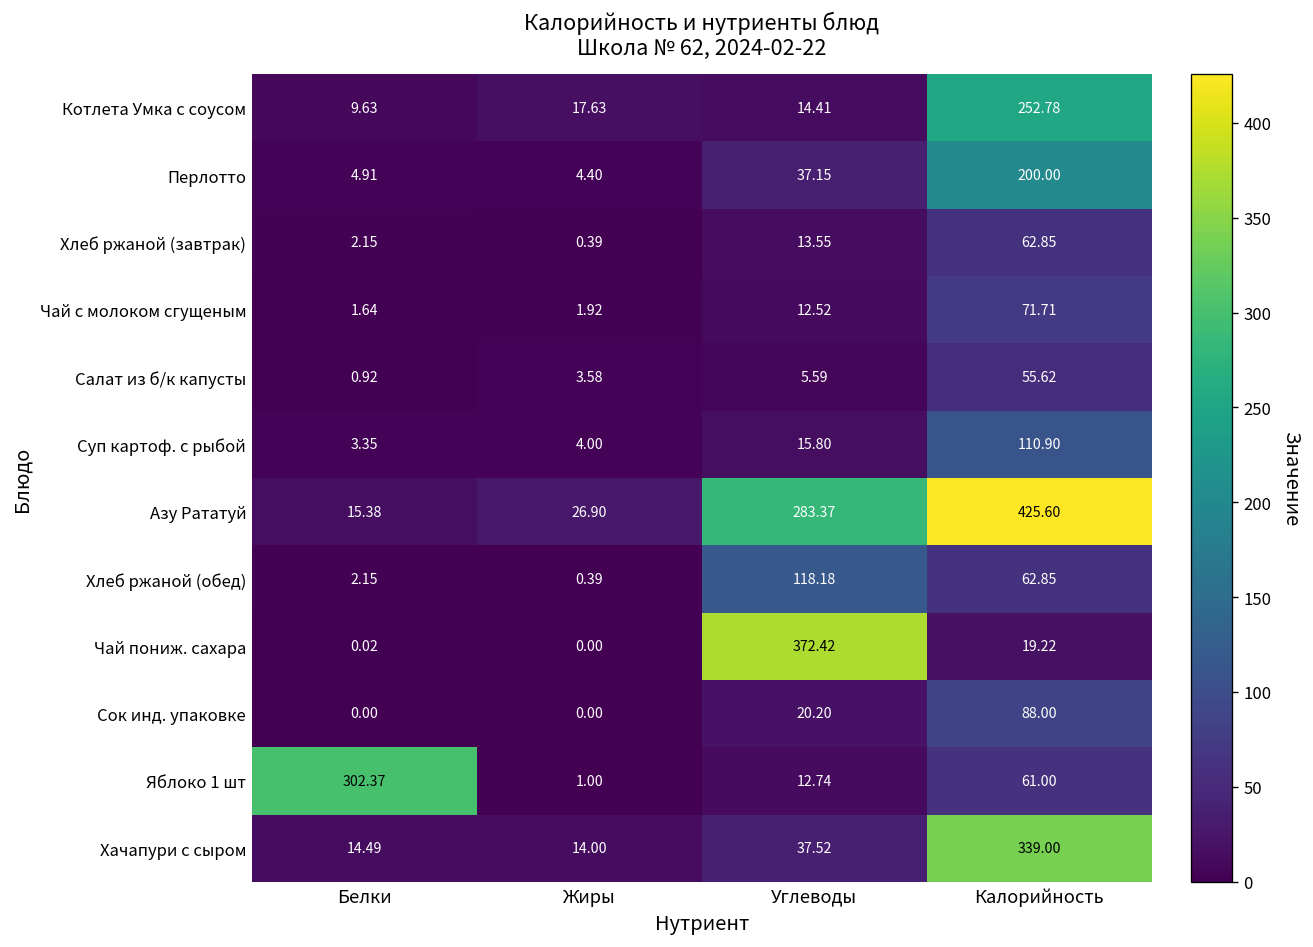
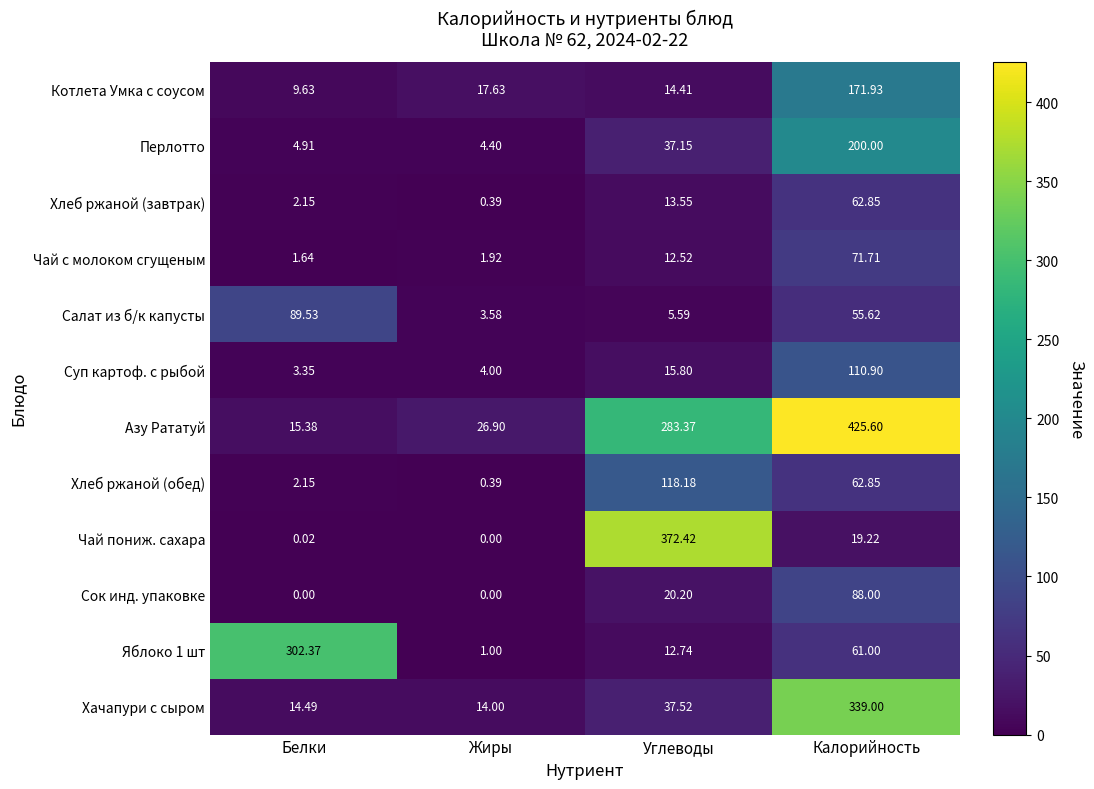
Котлета Умка с соусом, Калорийность: 252.78 -> 171.93
Салат из б/к капусты, Белки: 0.92 -> 89.53
